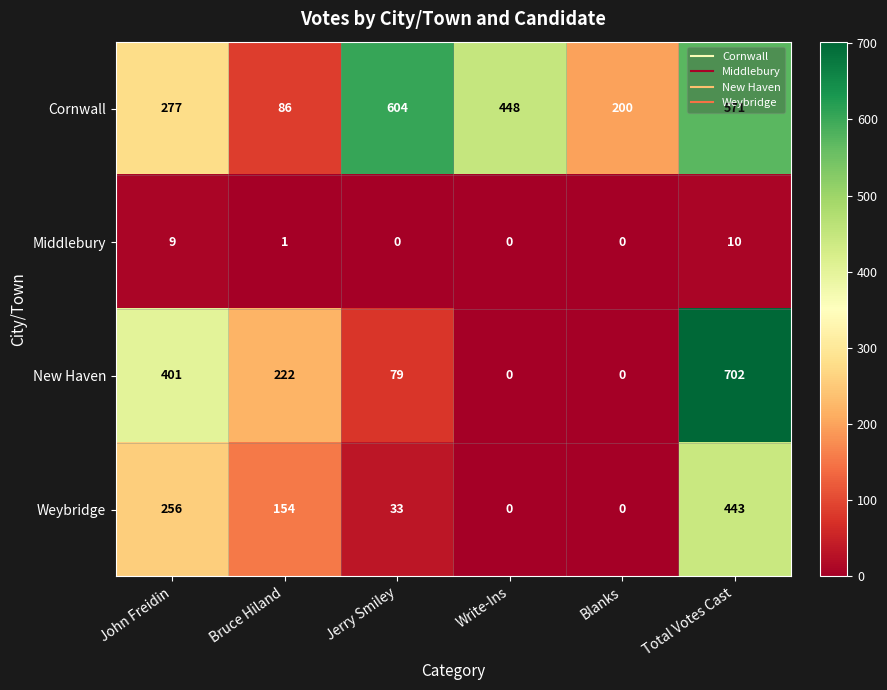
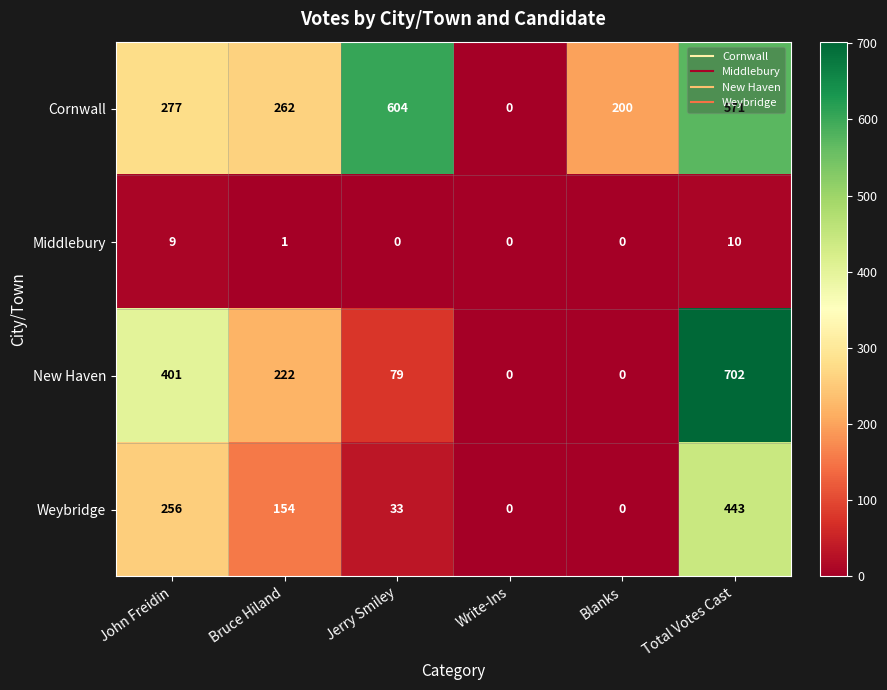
Cornwall, Bruce Hiland: 86 -> 262
Cornwall, Write-Ins: 448 -> 0
